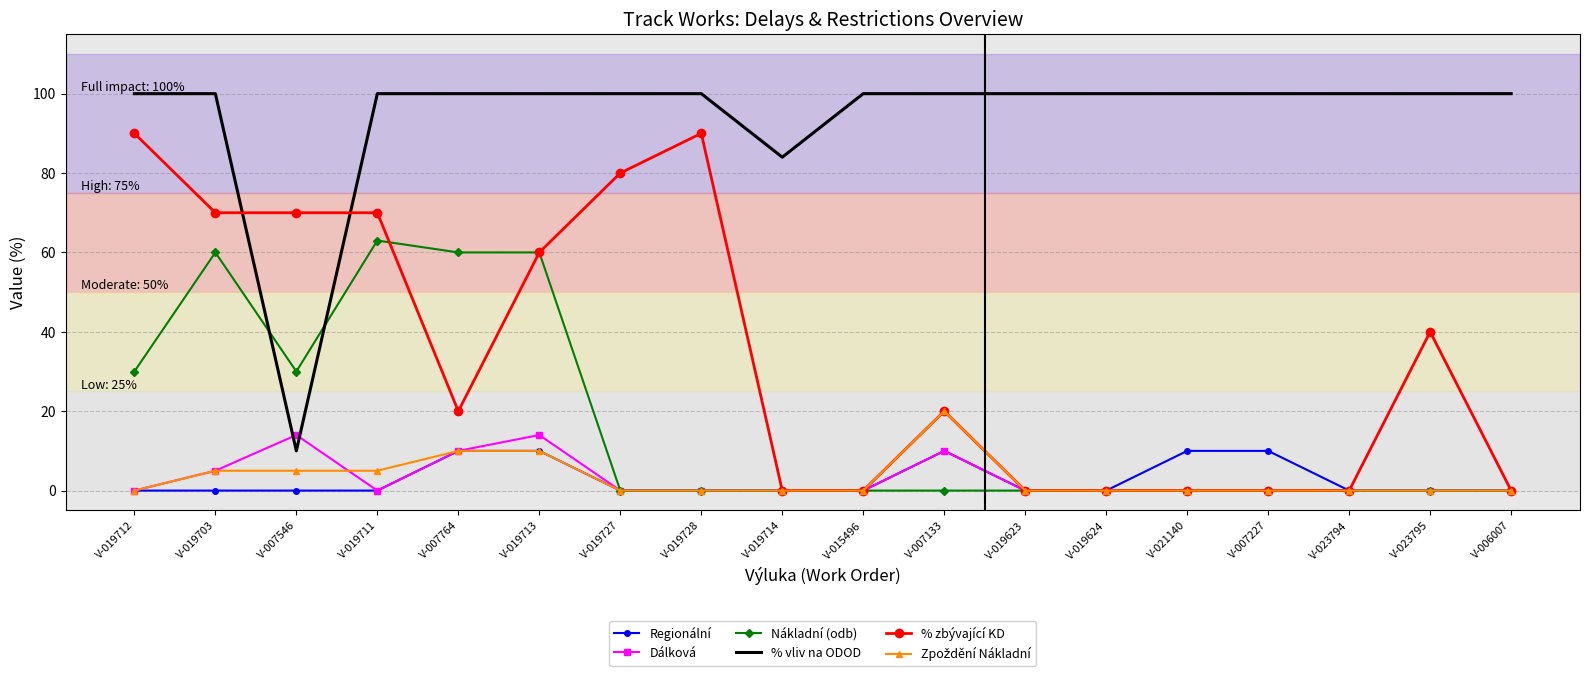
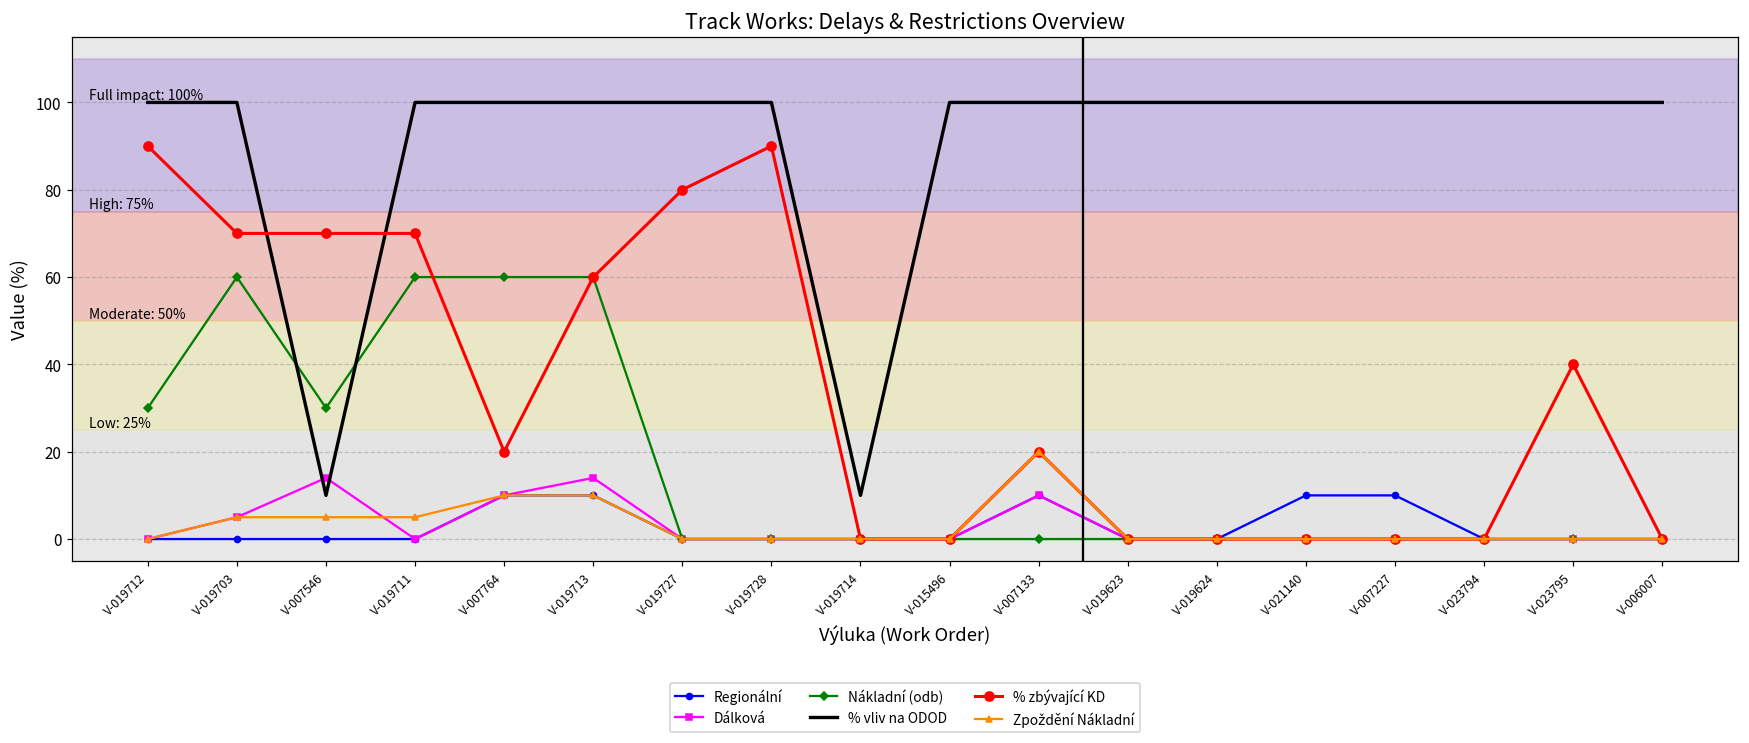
Nákladní (odb), V-019711: 63 -> 60
% vliv na ODOD, V-019714: 84 -> 10
